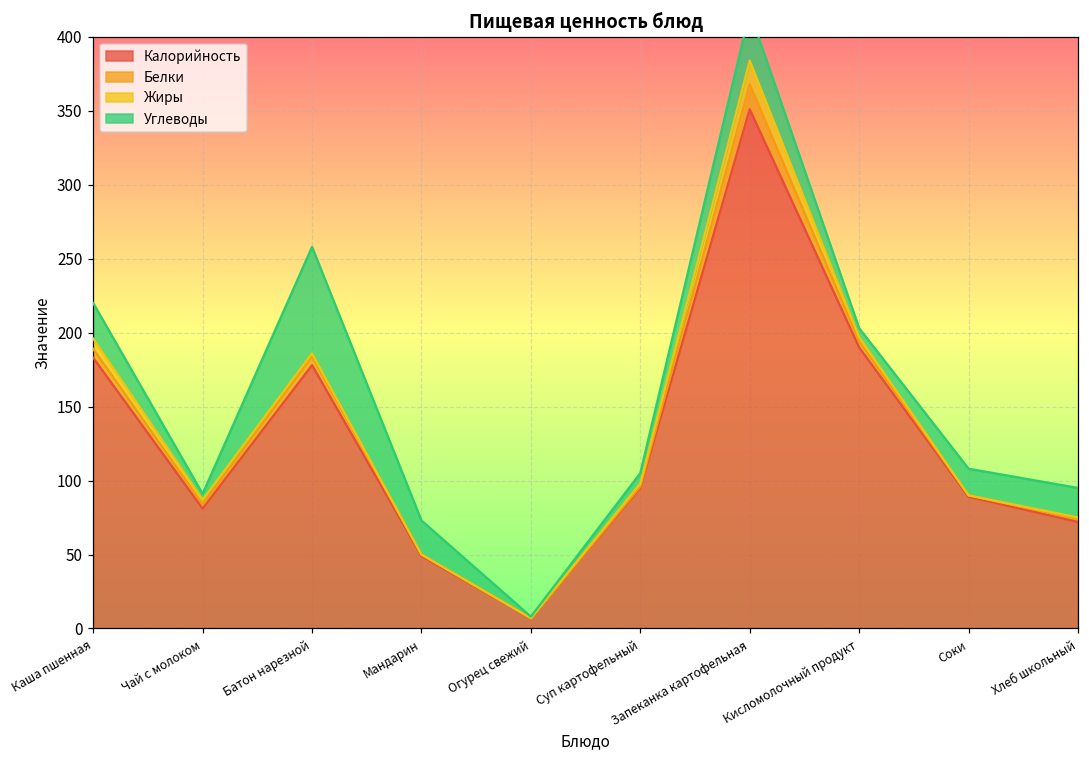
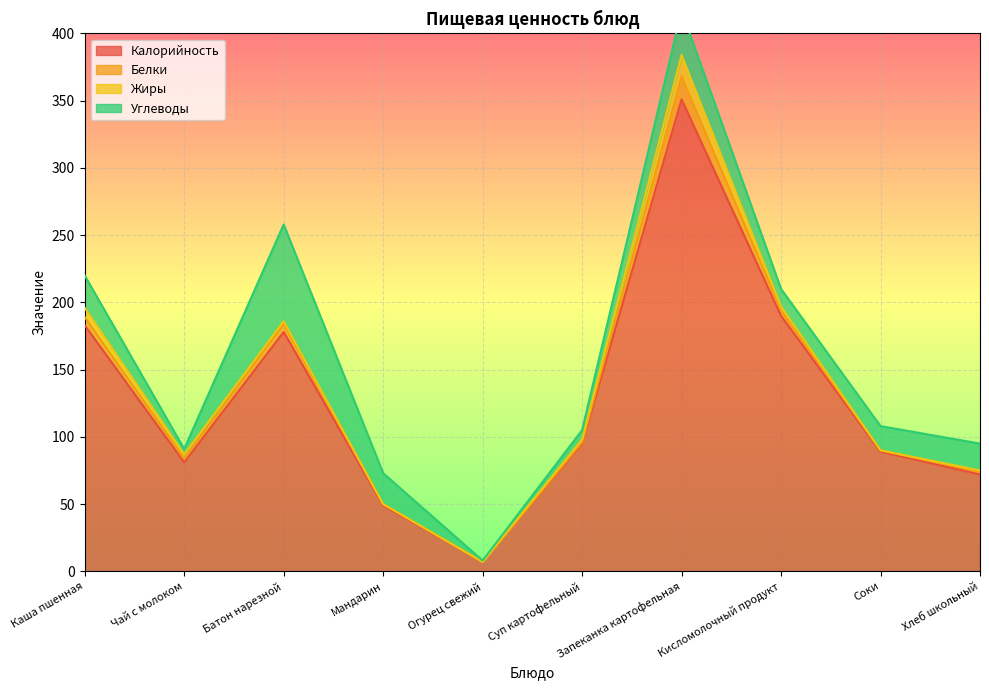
Углеводы, Кисломолочный продукт: 6 -> 13
